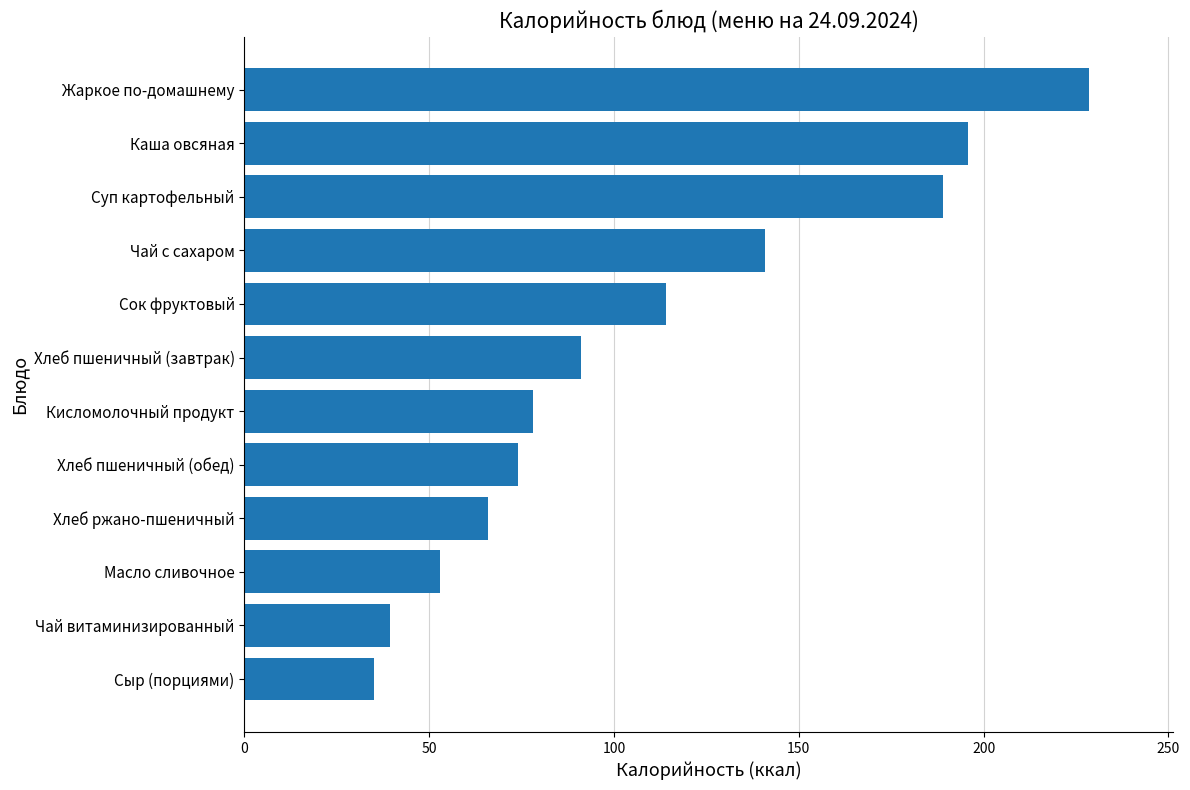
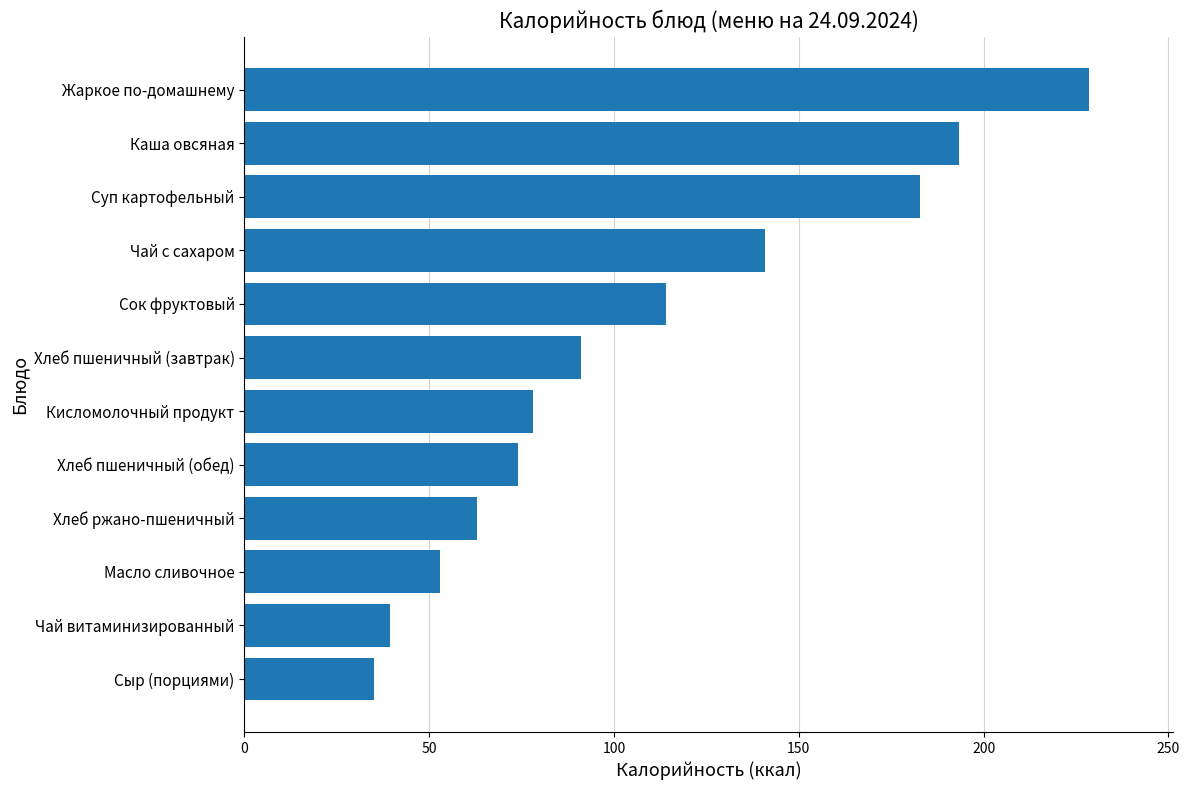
Каша овсяная: 196 -> 193
Суп картофельный: 189 -> 183
Хлеб ржано-пшеничный: 66 -> 63
